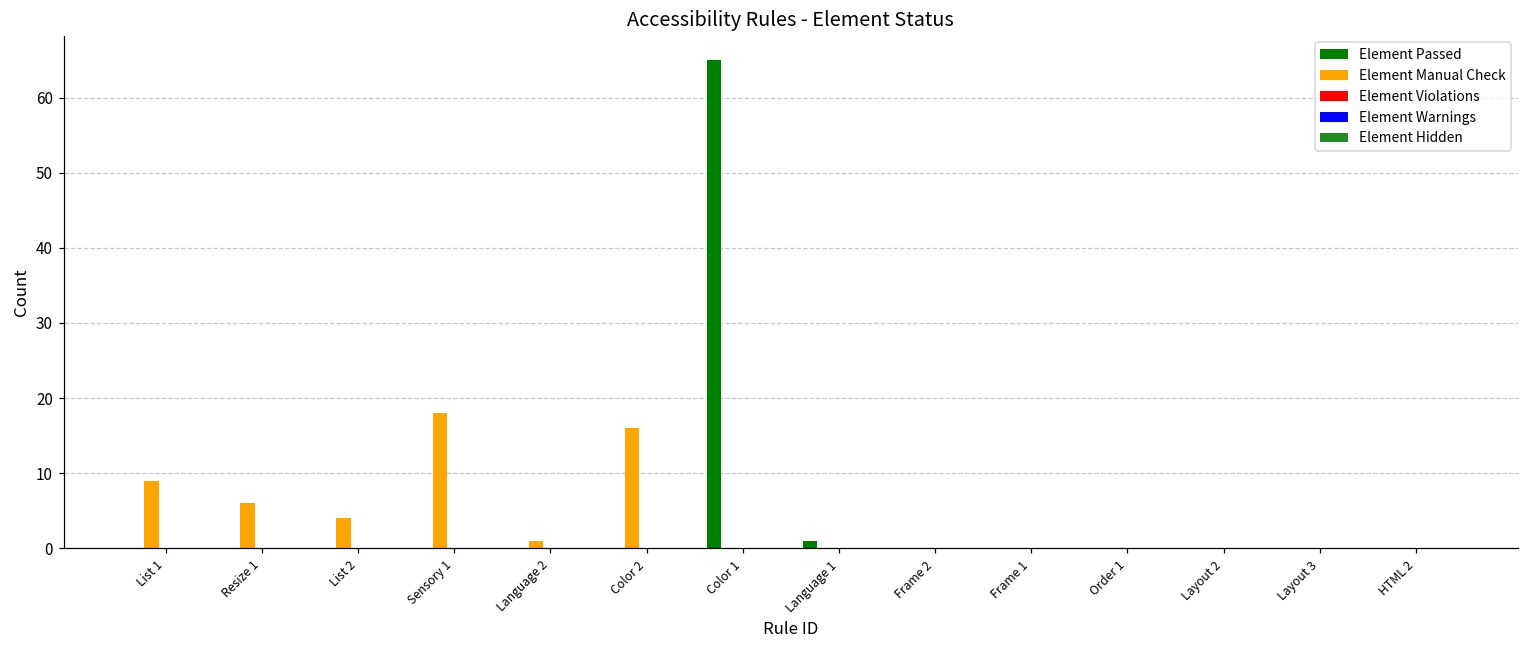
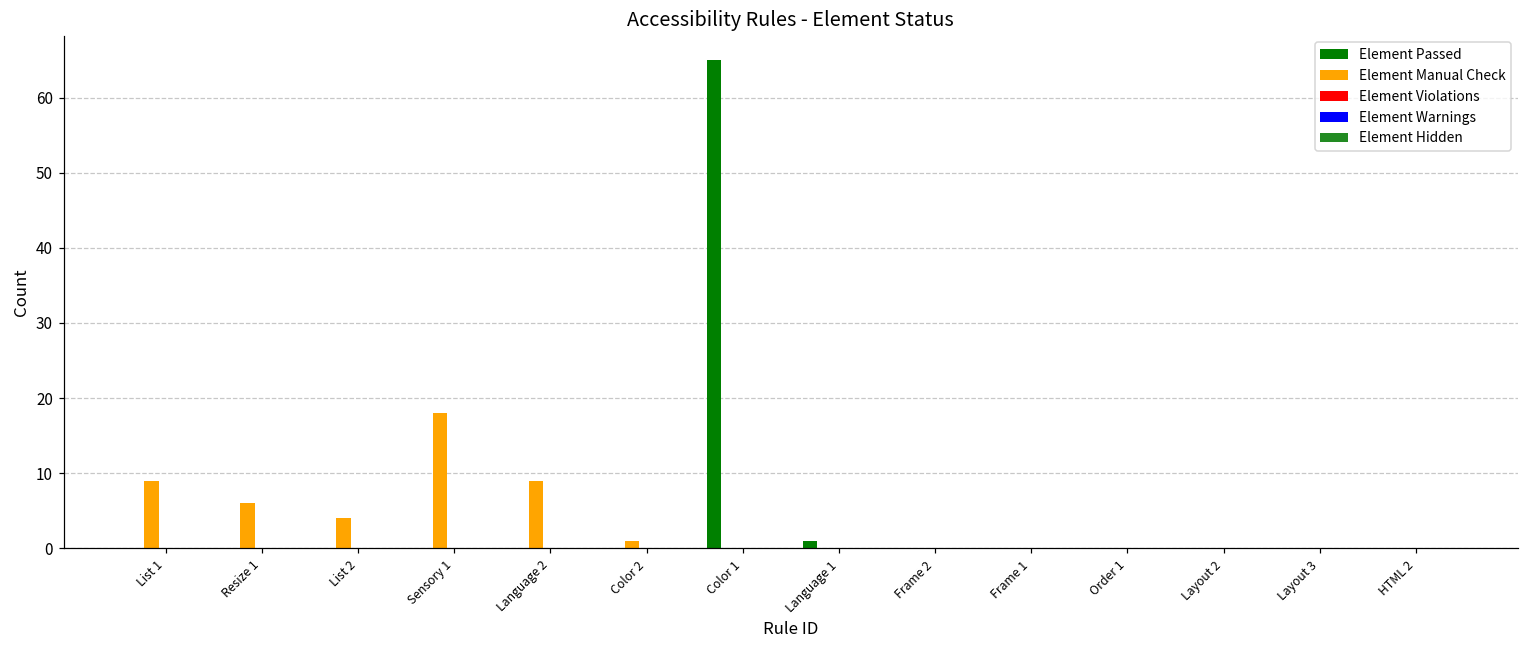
Element Manual Check, Language 2: 1 -> 9
Element Manual Check, Color 2: 16 -> 1
